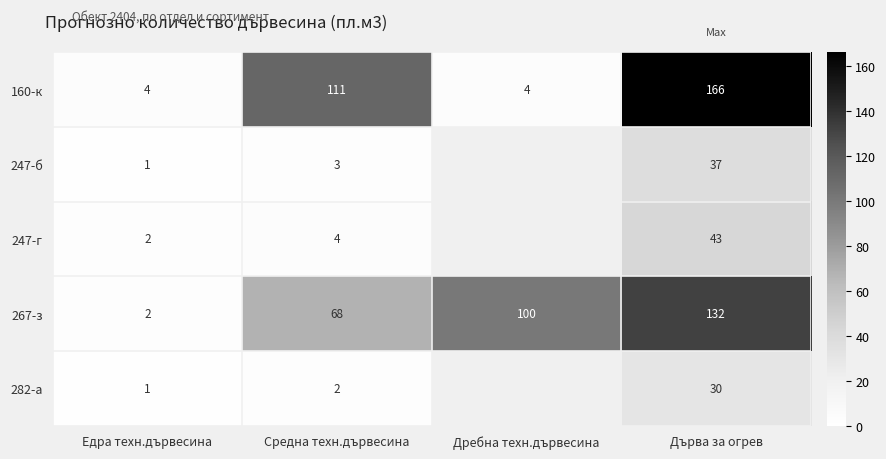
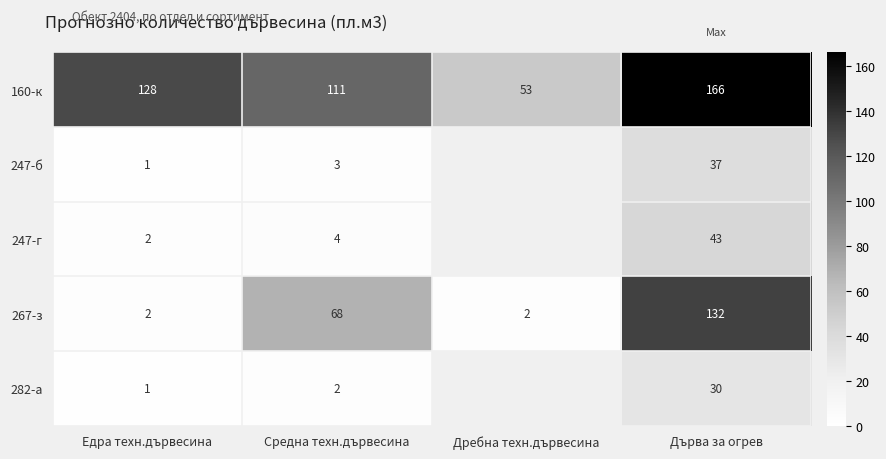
160-к, Едра техн.дървесина: 4 -> 128
160-к, Дребна техн.дървесина: 4 -> 53
267-з, Дребна техн.дървесина: 100 -> 2
